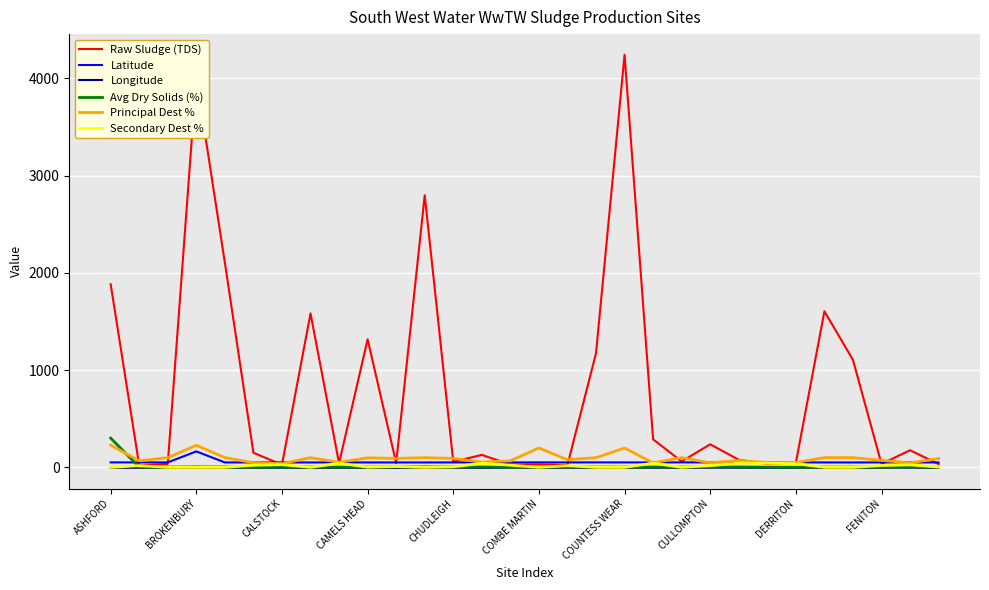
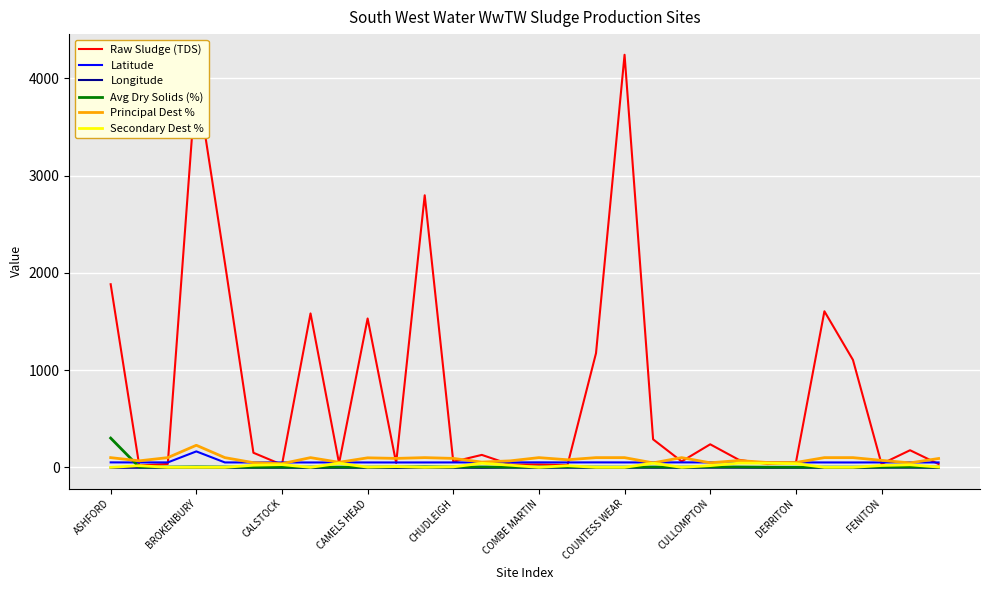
Principal Dest %, ASHFORD: 200 -> 100
Raw Sludge (TDS), CAMELS HEAD: 1300 -> 1500
Principal Dest %, COMBE MARTIN: 200 -> 100
Principal Dest %, COUNTESS WEAR: 200 -> 100
